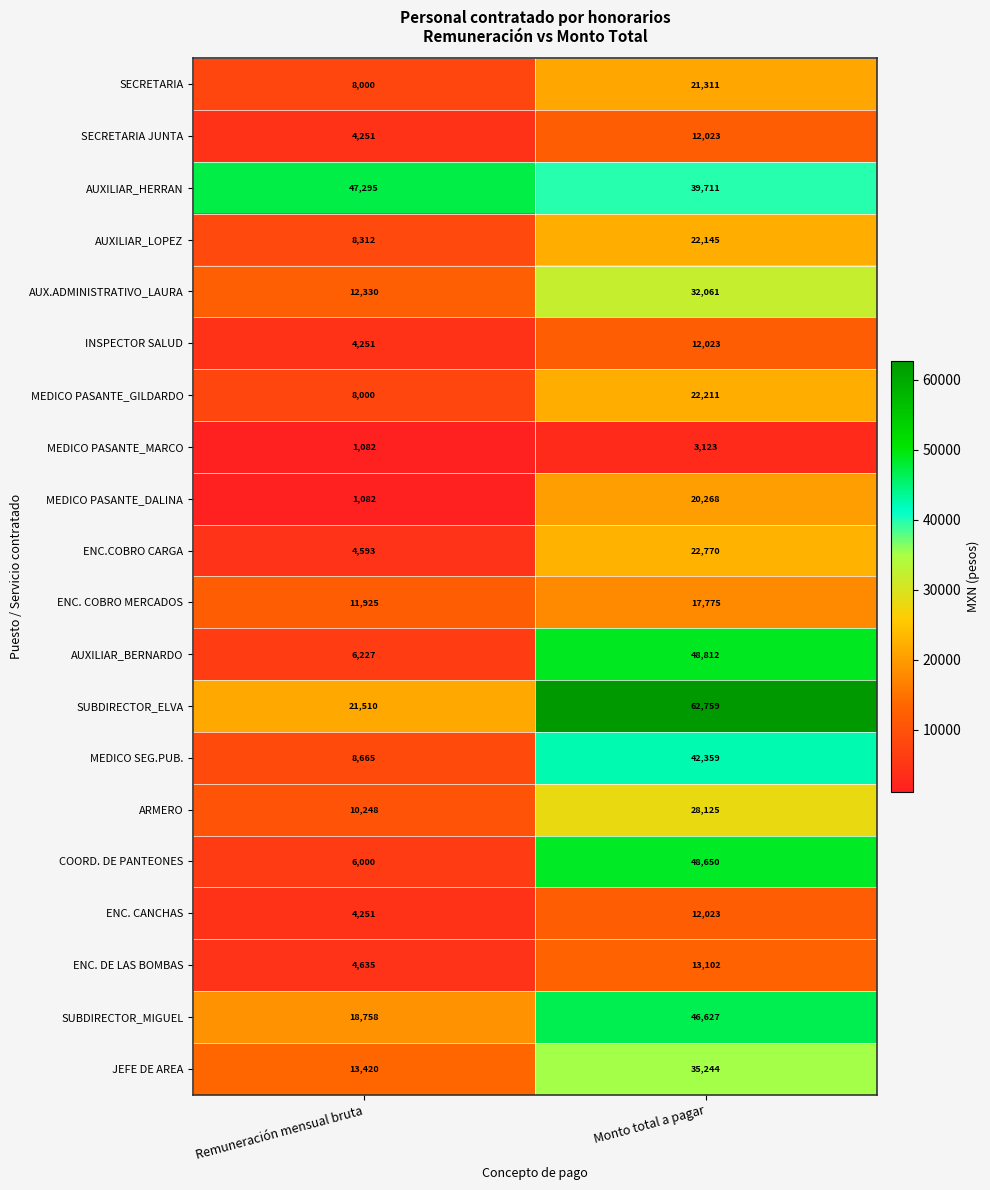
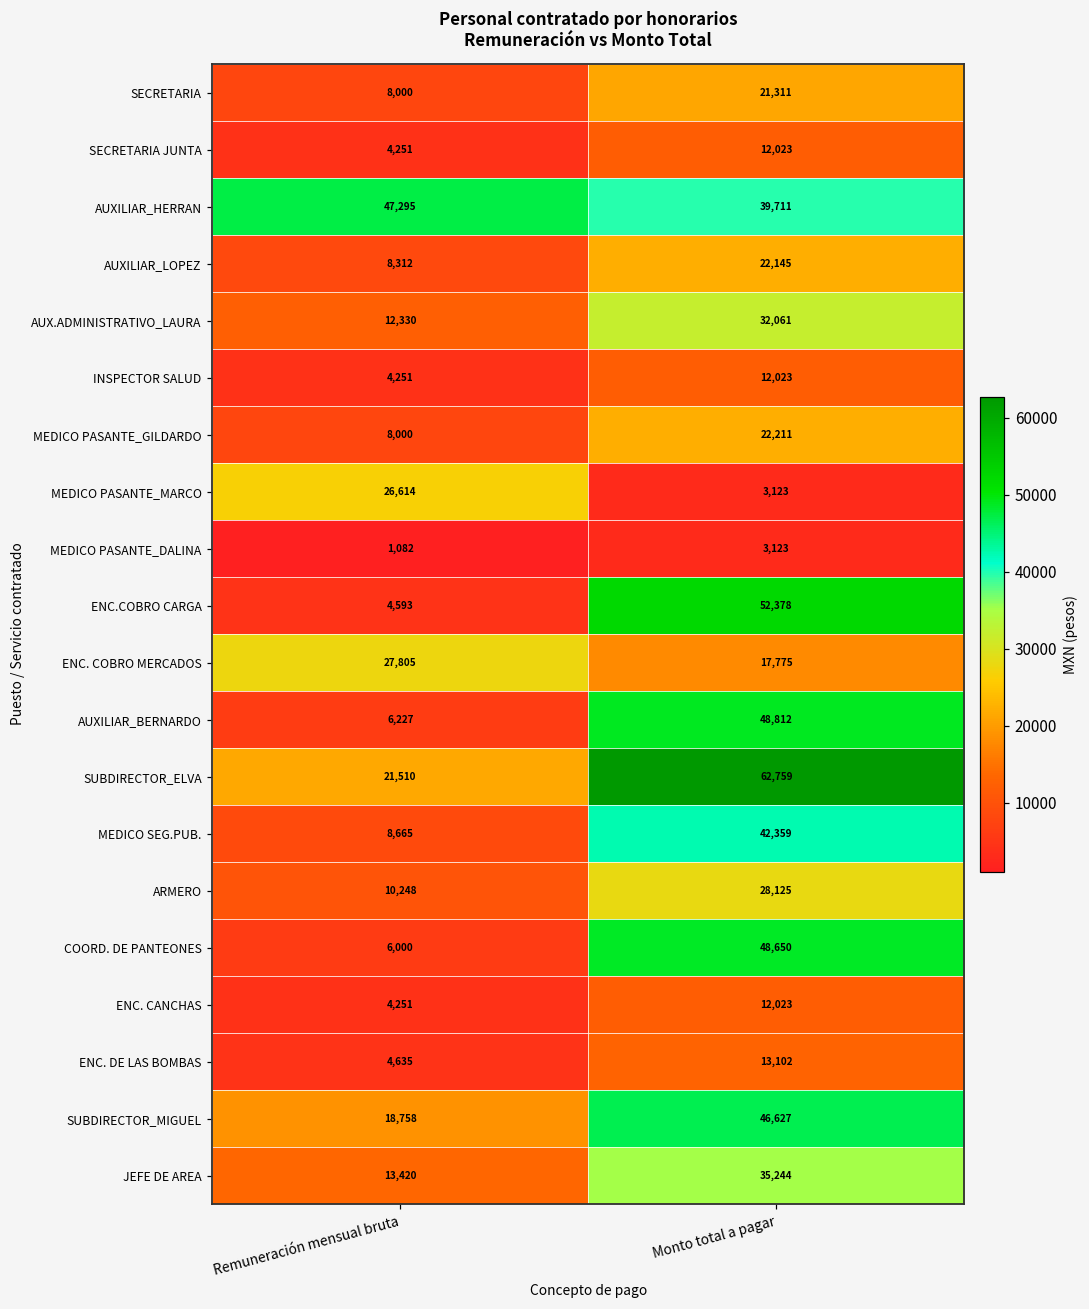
MEDICO PASANTE_MARCO, Remuneración mensual bruta: 1,082 -> 26,614
MEDICO PASANTE_DALINA, Monto total a pagar: 20,268 -> 3,123
ENC.COBRO CARGA, Monto total a pagar: 22,770 -> 52,378
ENC. COBRO MERCADOS, Remuneración mensual bruta: 11,925 -> 27,805
